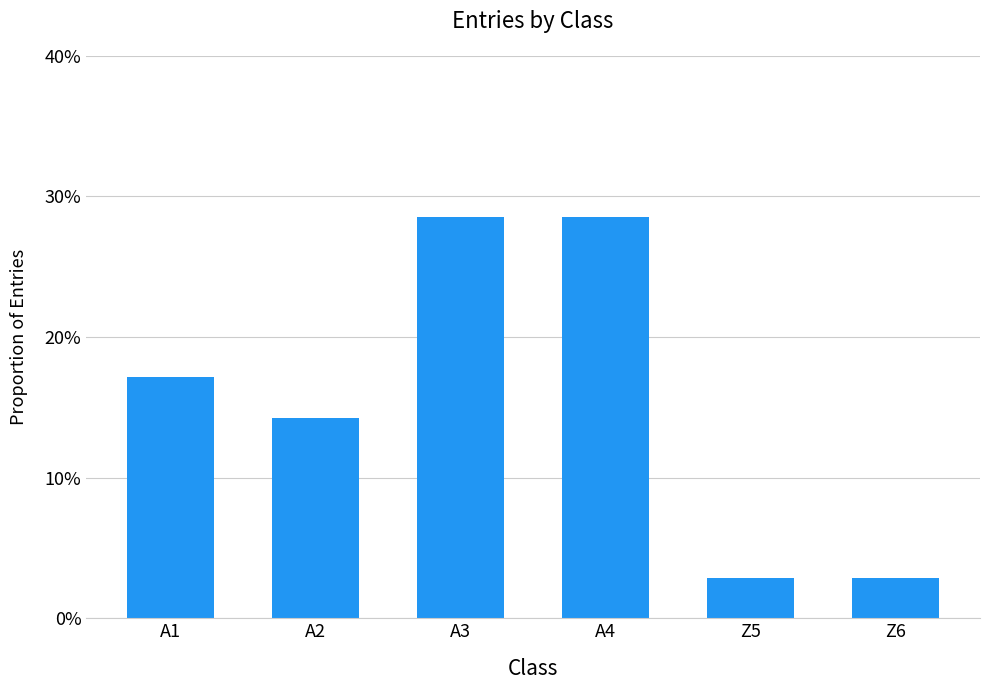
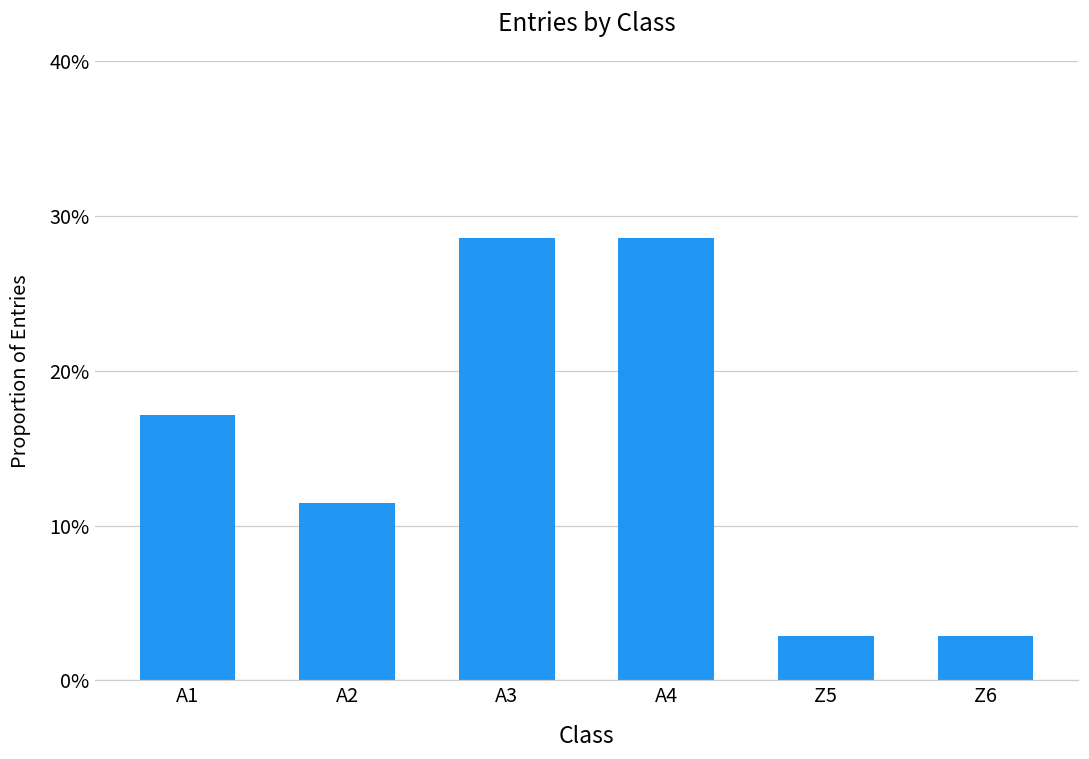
A2: 14.3% -> 11.4%
